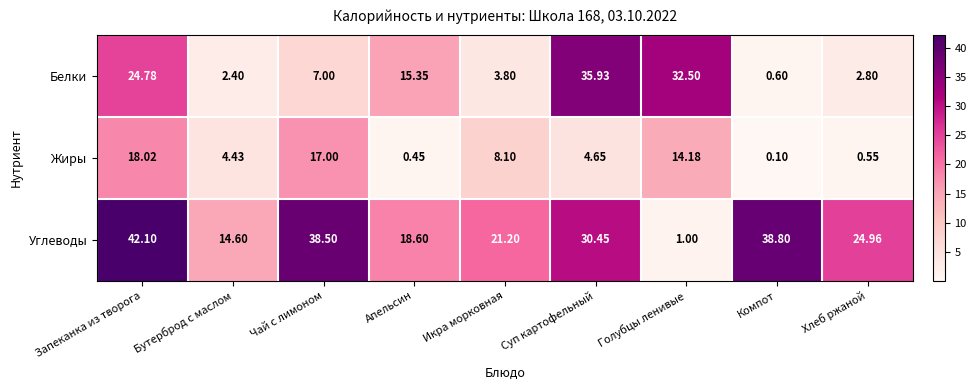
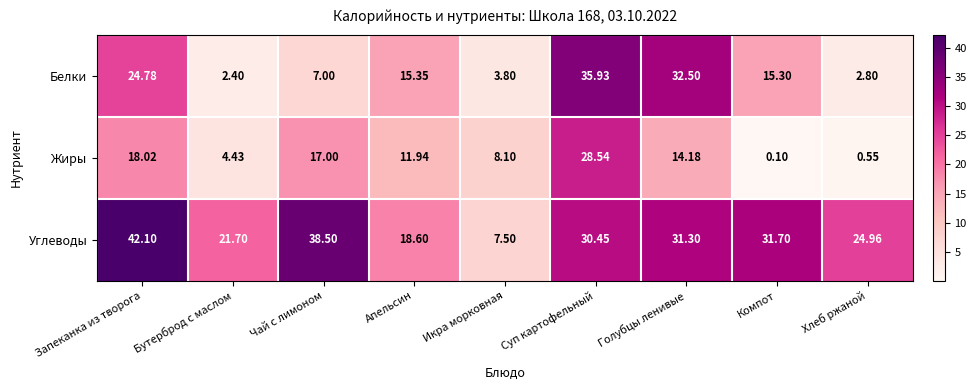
Белки, Компот: 0.60 -> 15.30
Жиры, Апельсин: 0.45 -> 11.94
Жиры, Суп картофельный: 4.65 -> 28.54
Углеводы, Бутерброд с маслом: 14.60 -> 21.70
Углеводы, Икра морковная: 21.20 -> 7.50
Углеводы, Голубцы ленивые: 1.00 -> 31.30
Углеводы, Компот: 38.80 -> 31.70
